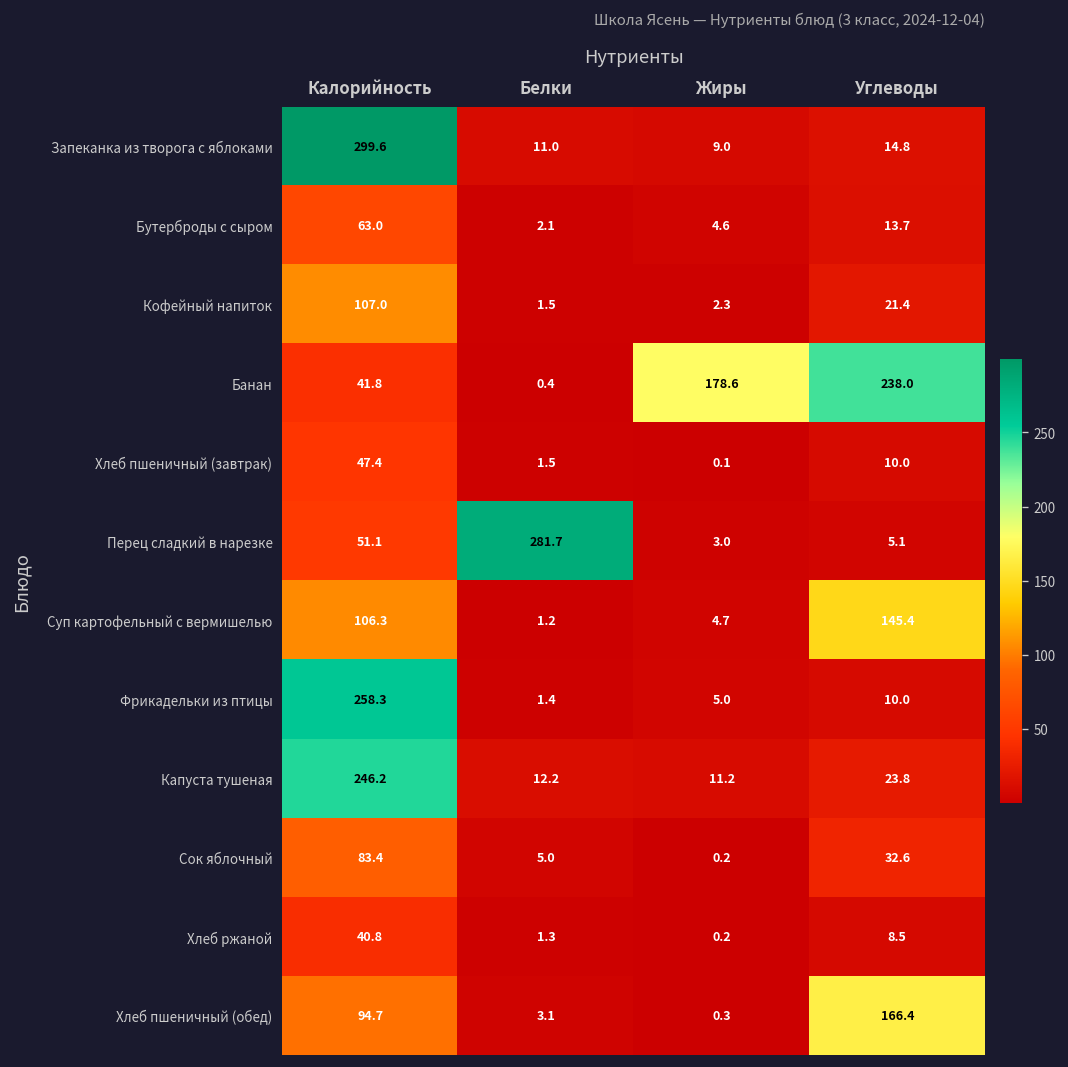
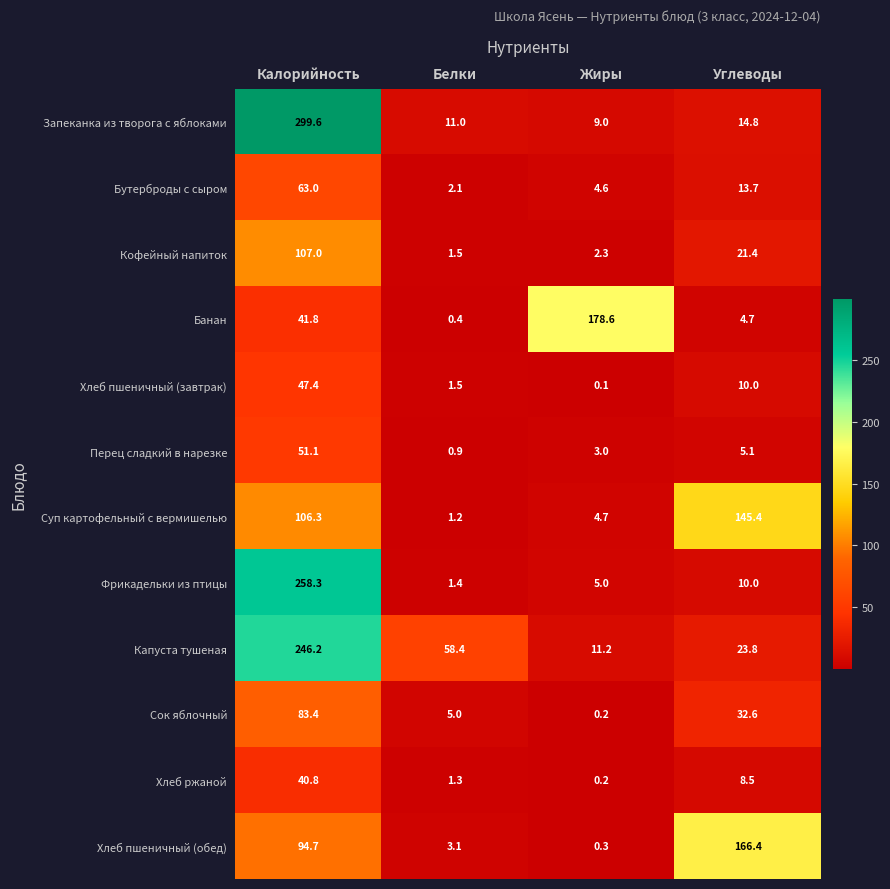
Банан, Углеводы: 238.0 -> 4.7
Перец сладкий в нарезке, Белки: 281.7 -> 0.9
Капуста тушеная, Белки: 12.2 -> 58.4
